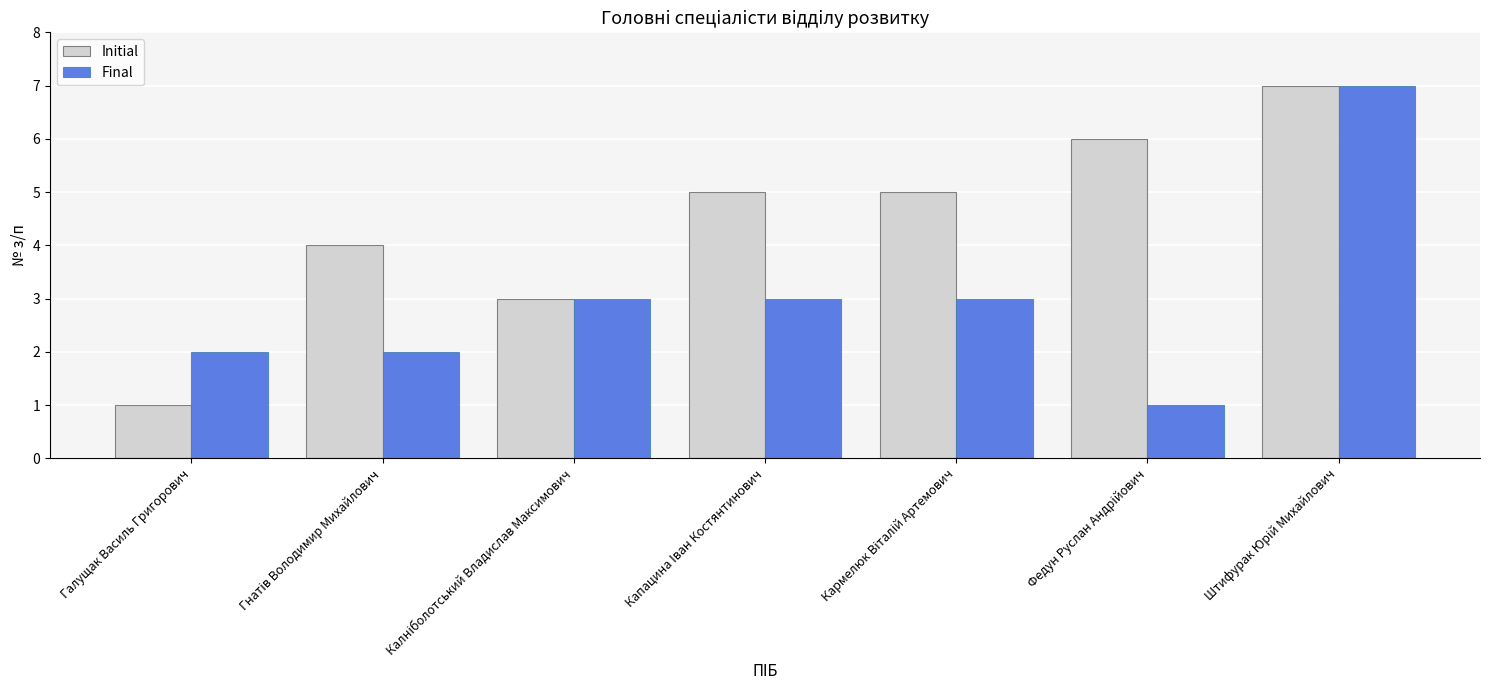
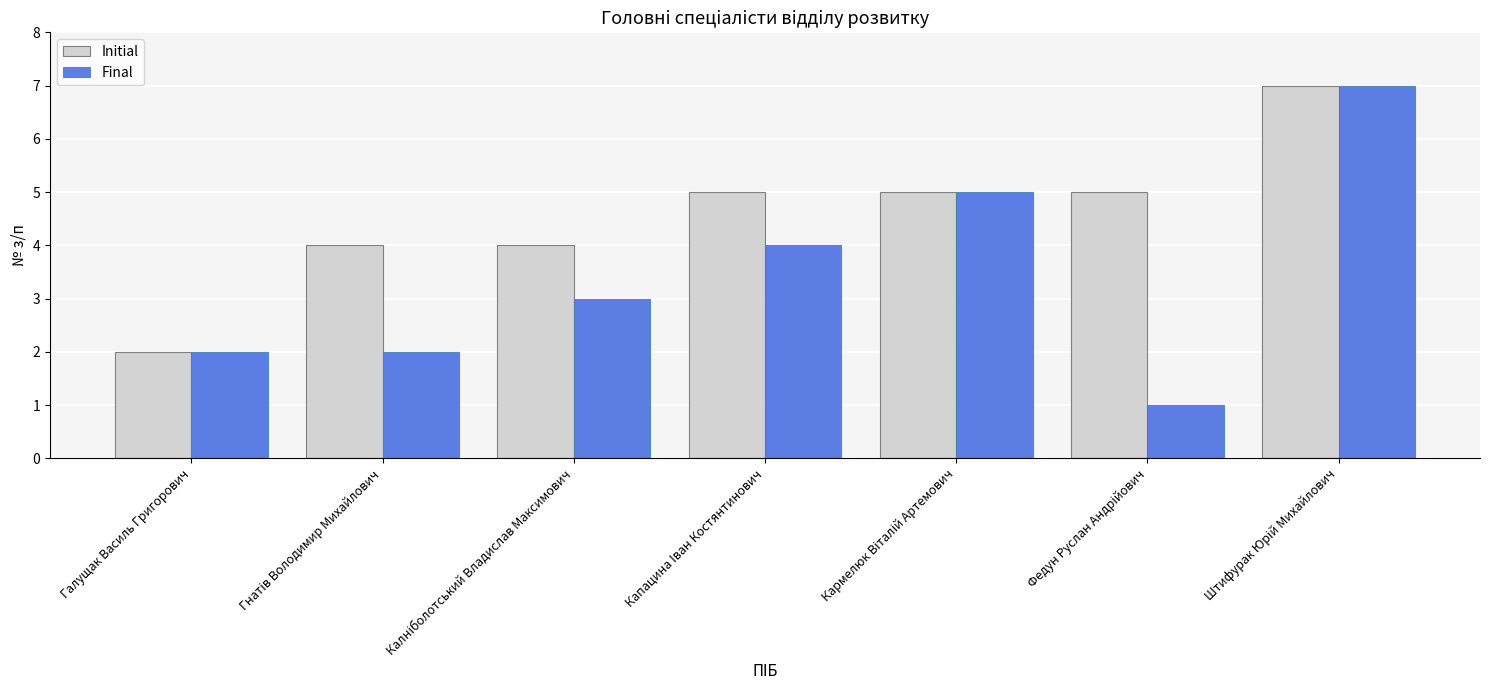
Initial, Галущак Василь Григорович: 1 -> 2
Initial, Калніболотський Владислав Максимович: 3 -> 4
Final, Капацина Іван Костянтинович: 3 -> 4
Final, Кармелюк Віталій Артемович: 3 -> 5
Initial, Федун Руслан Андрійович: 6 -> 5
